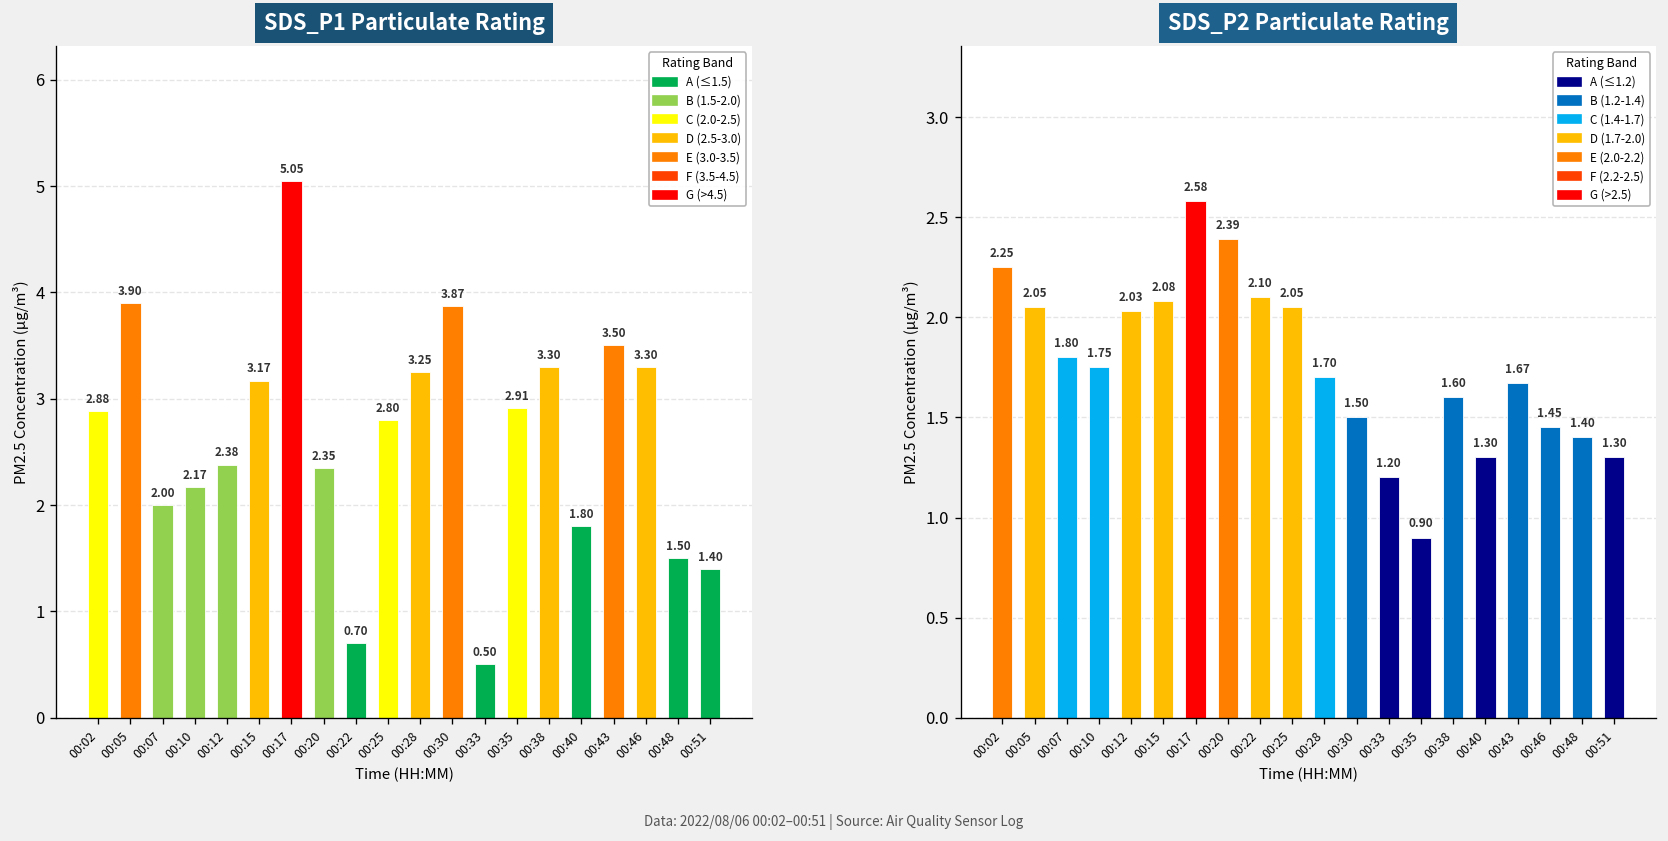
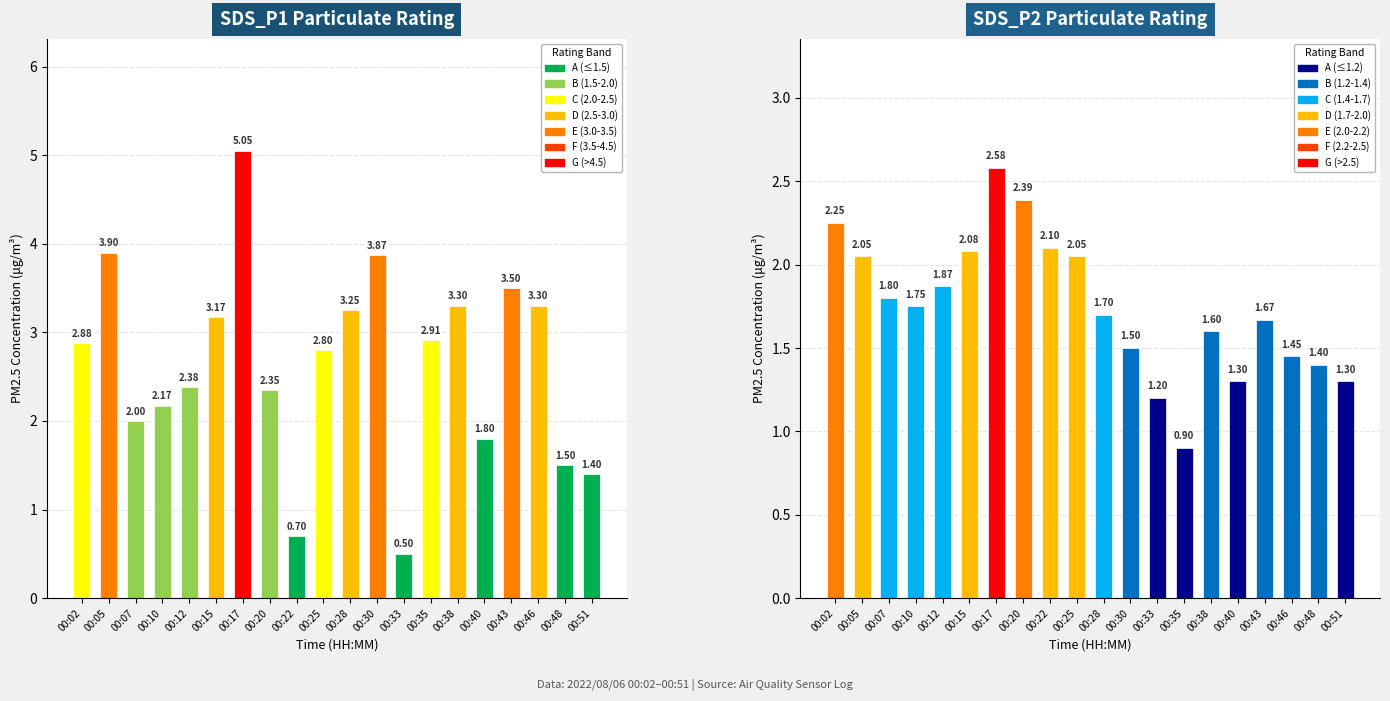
SDS_P2 Particulate Rating, 00:12: 2.03 -> 1.87
